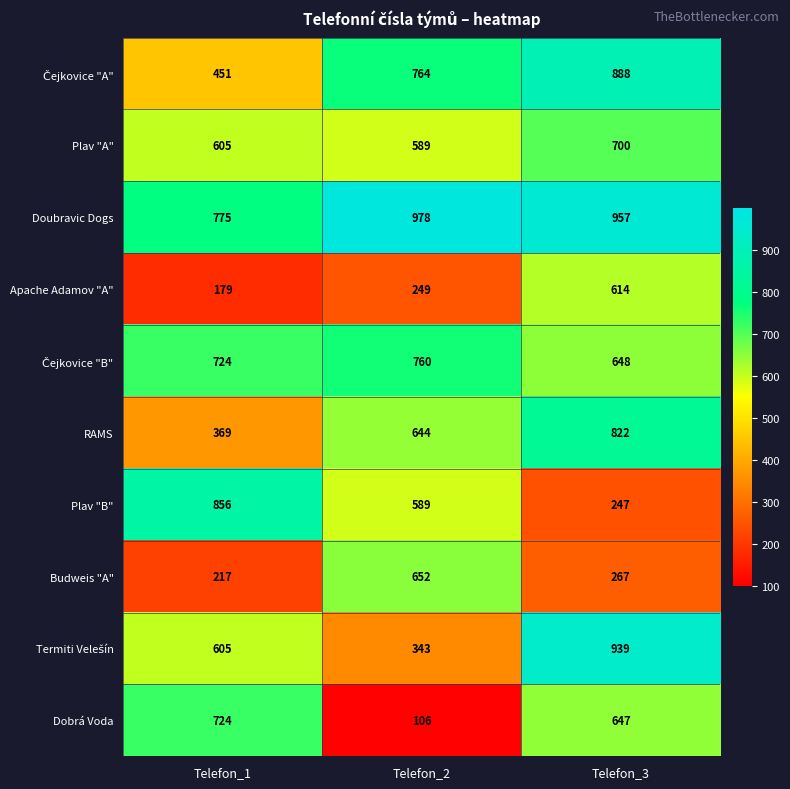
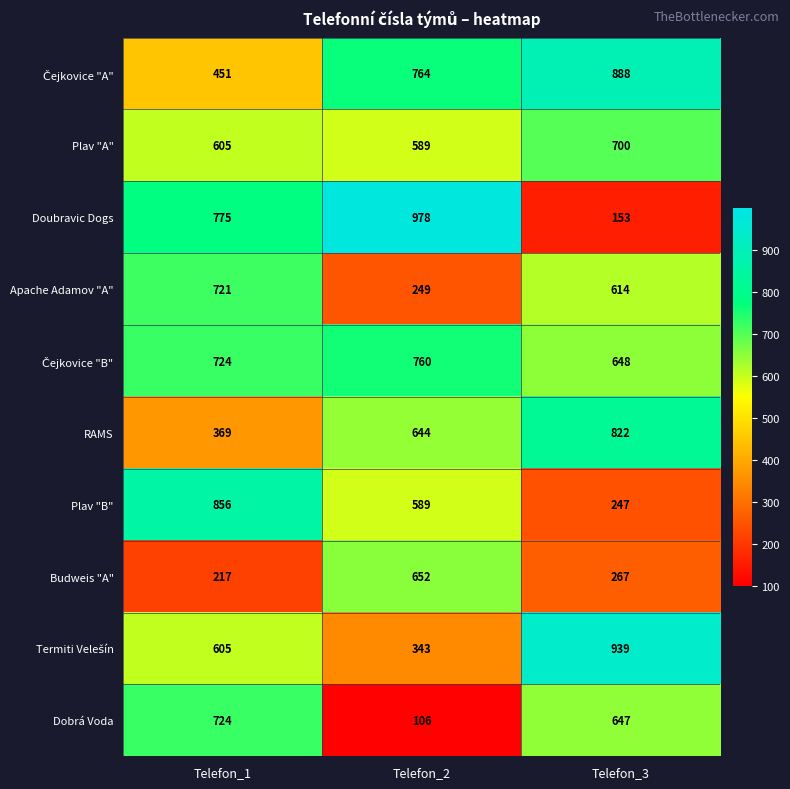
Doubravic Dogs, Telefon_3: 957 -> 153
Apache Adamov "A", Telefon_1: 179 -> 721
